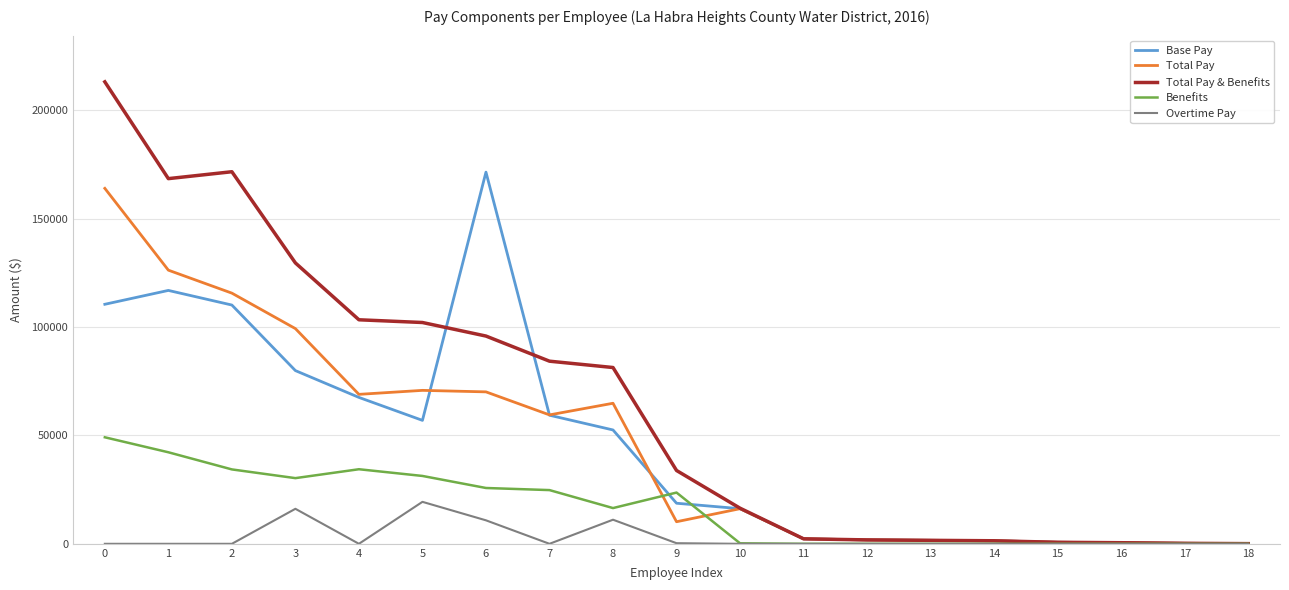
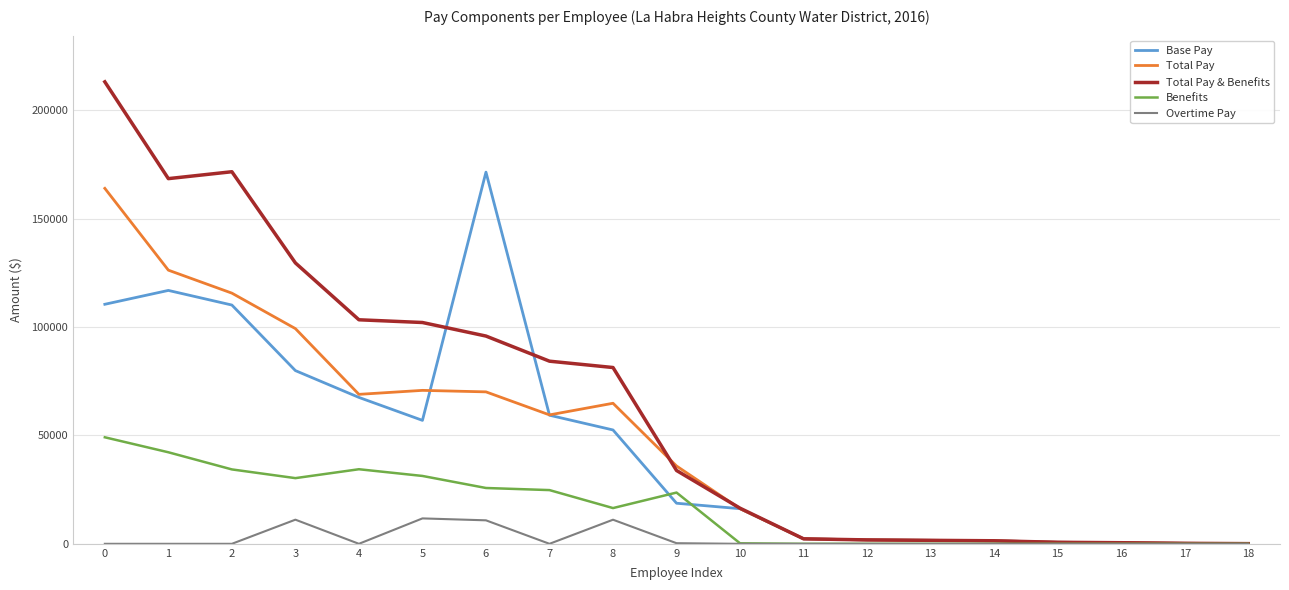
Overtime Pay, 3: 16000 -> 11000
Overtime Pay, 5: 19000 -> 12000
Total Pay, 9: 10000 -> 36000
